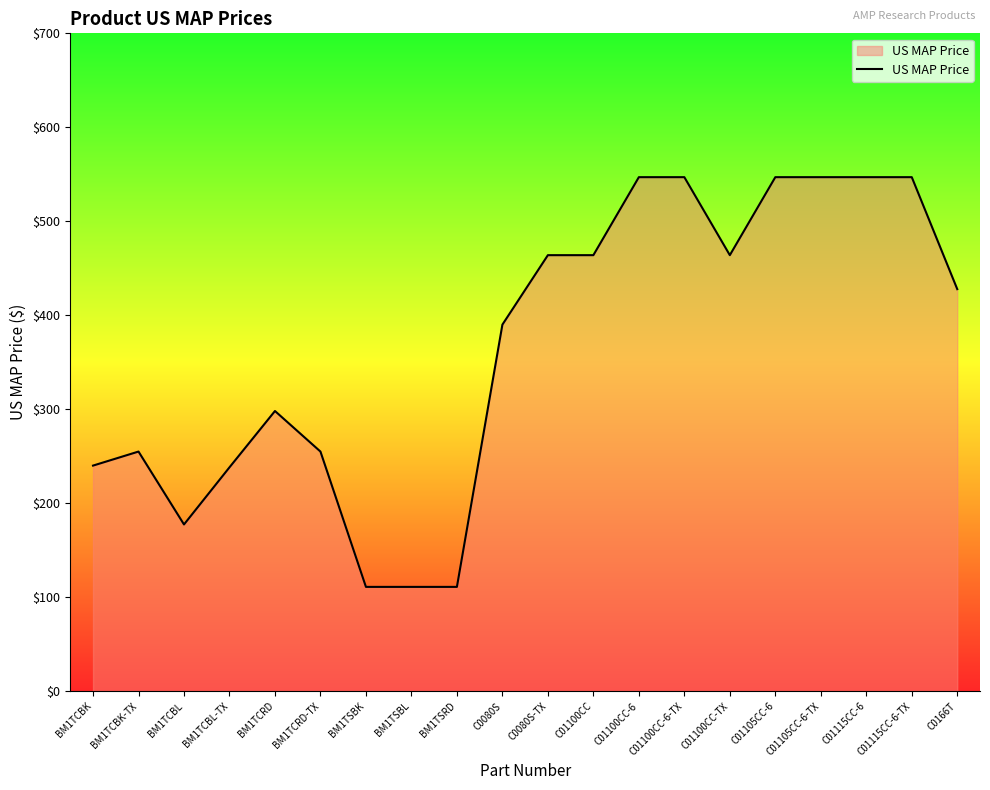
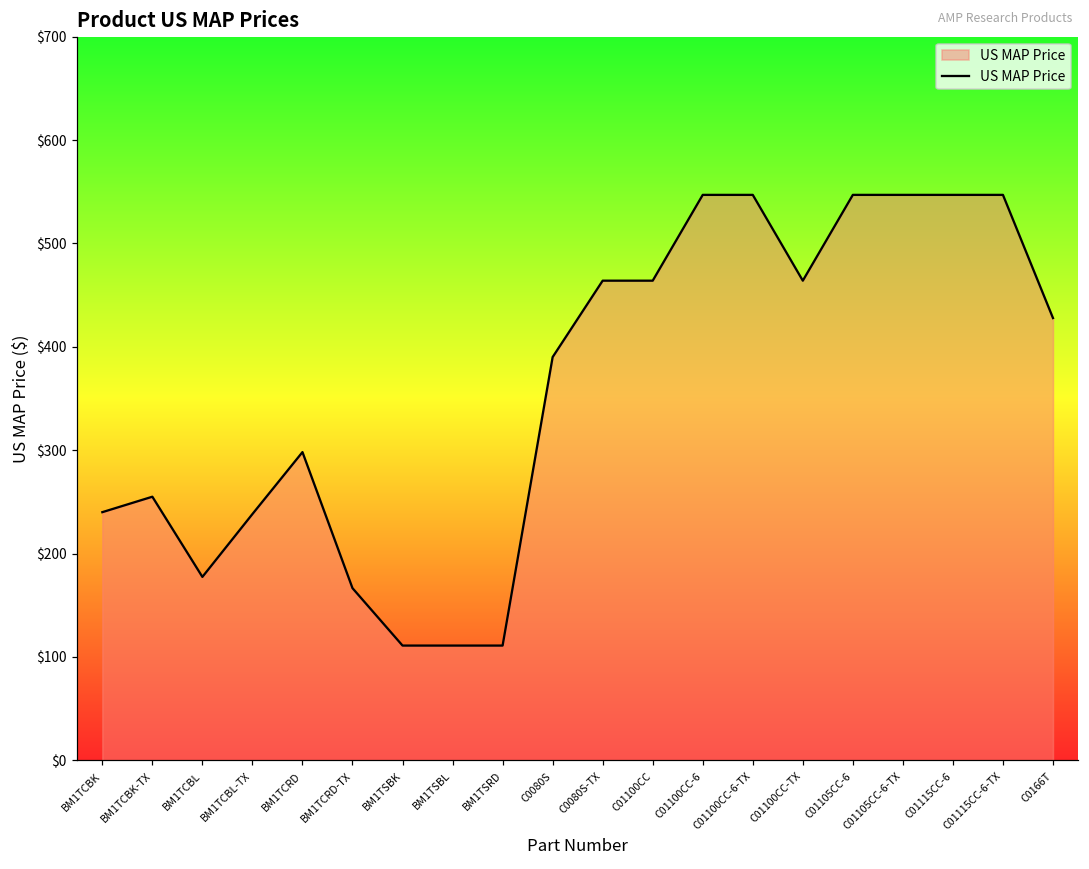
BM1TCRD-TX: $250 -> $170
